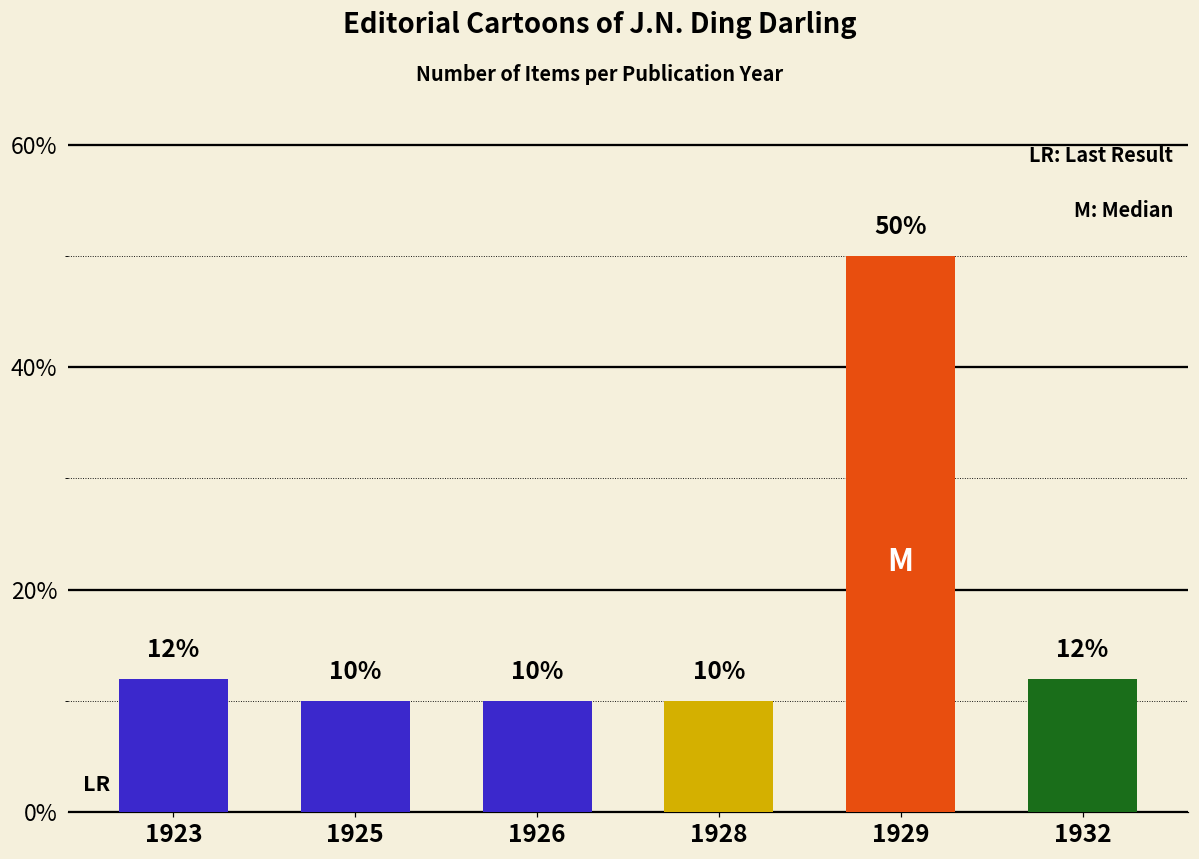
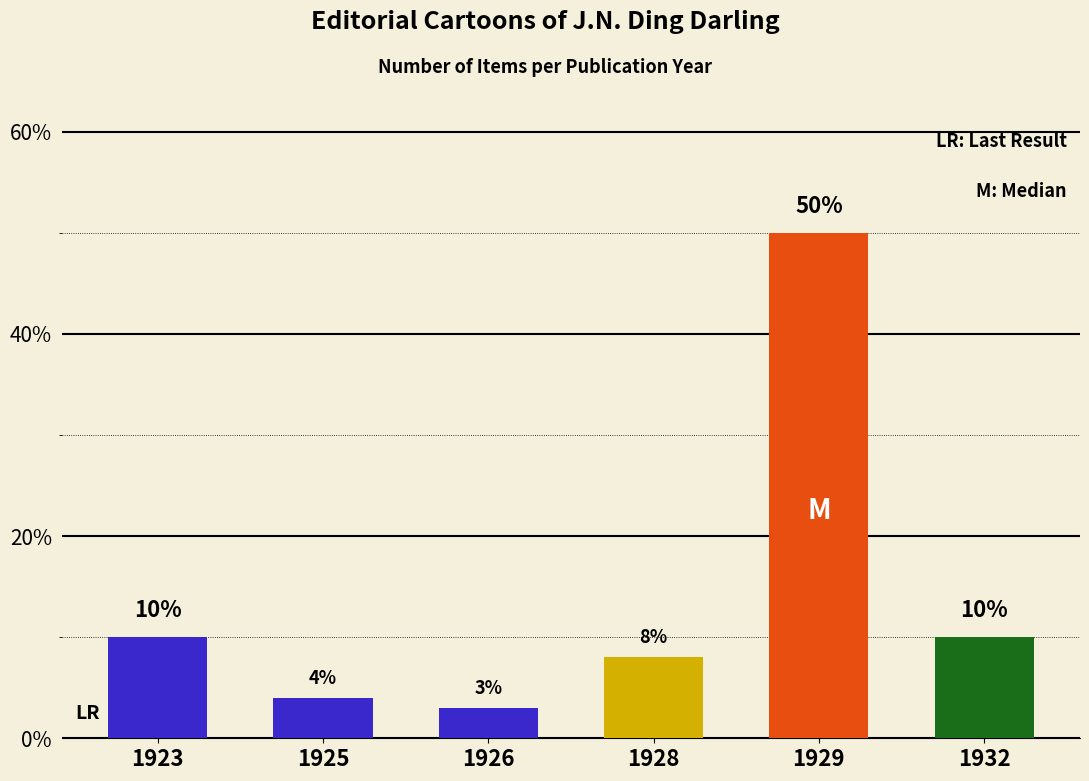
1923: 12% -> 10%
1925: 10% -> 4%
1926: 10% -> 3%
1928: 10% -> 8%
1932: 12% -> 10%
